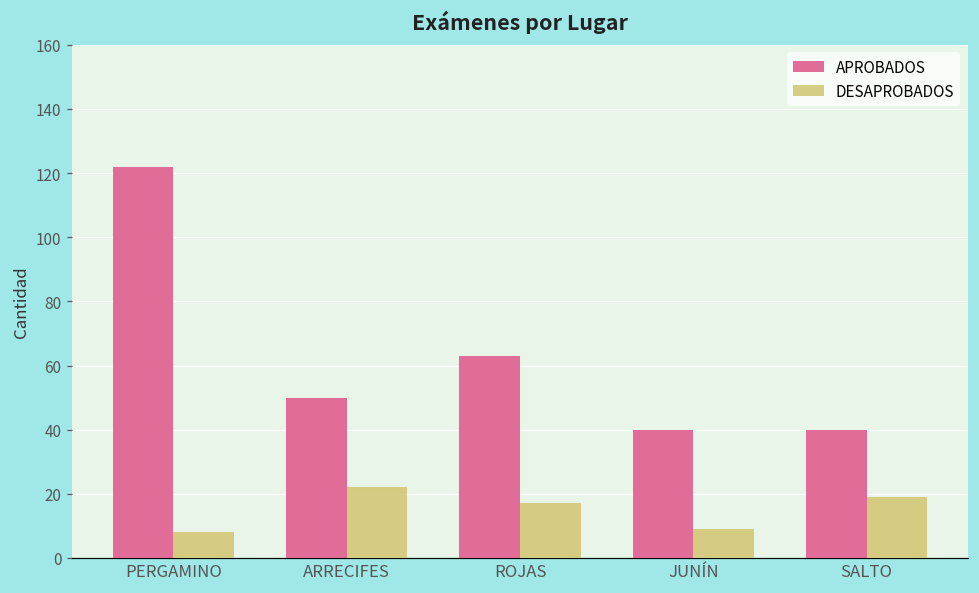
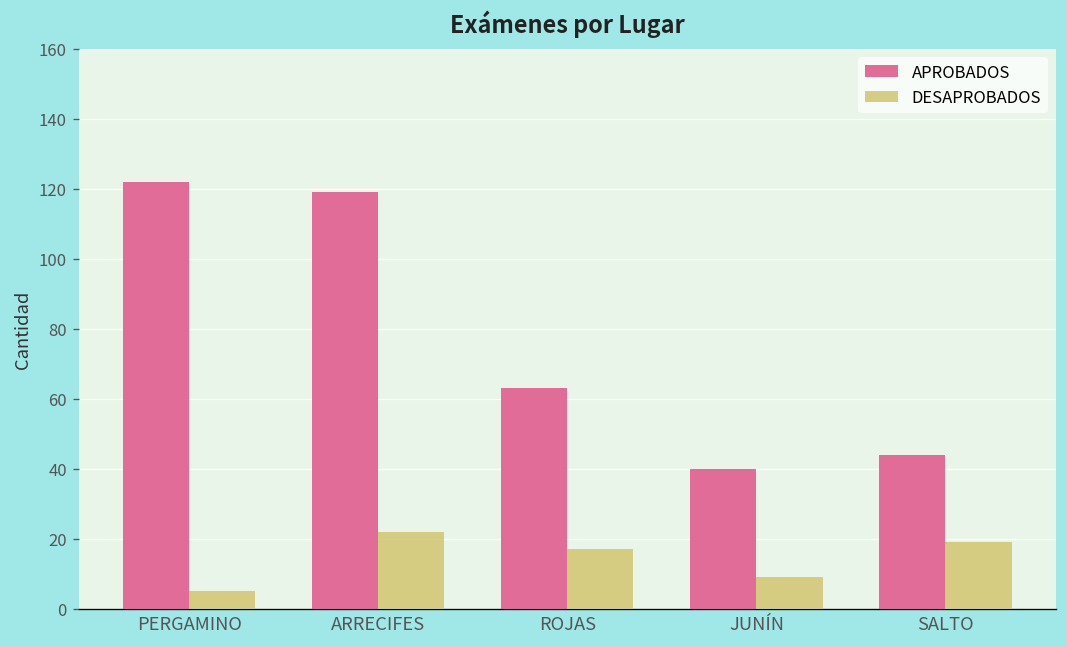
DESAPROBADOS, PERGAMINO: 8 -> 5
APROBADOS, ARRECIFES: 50 -> 119
APROBADOS, SALTO: 40 -> 44
